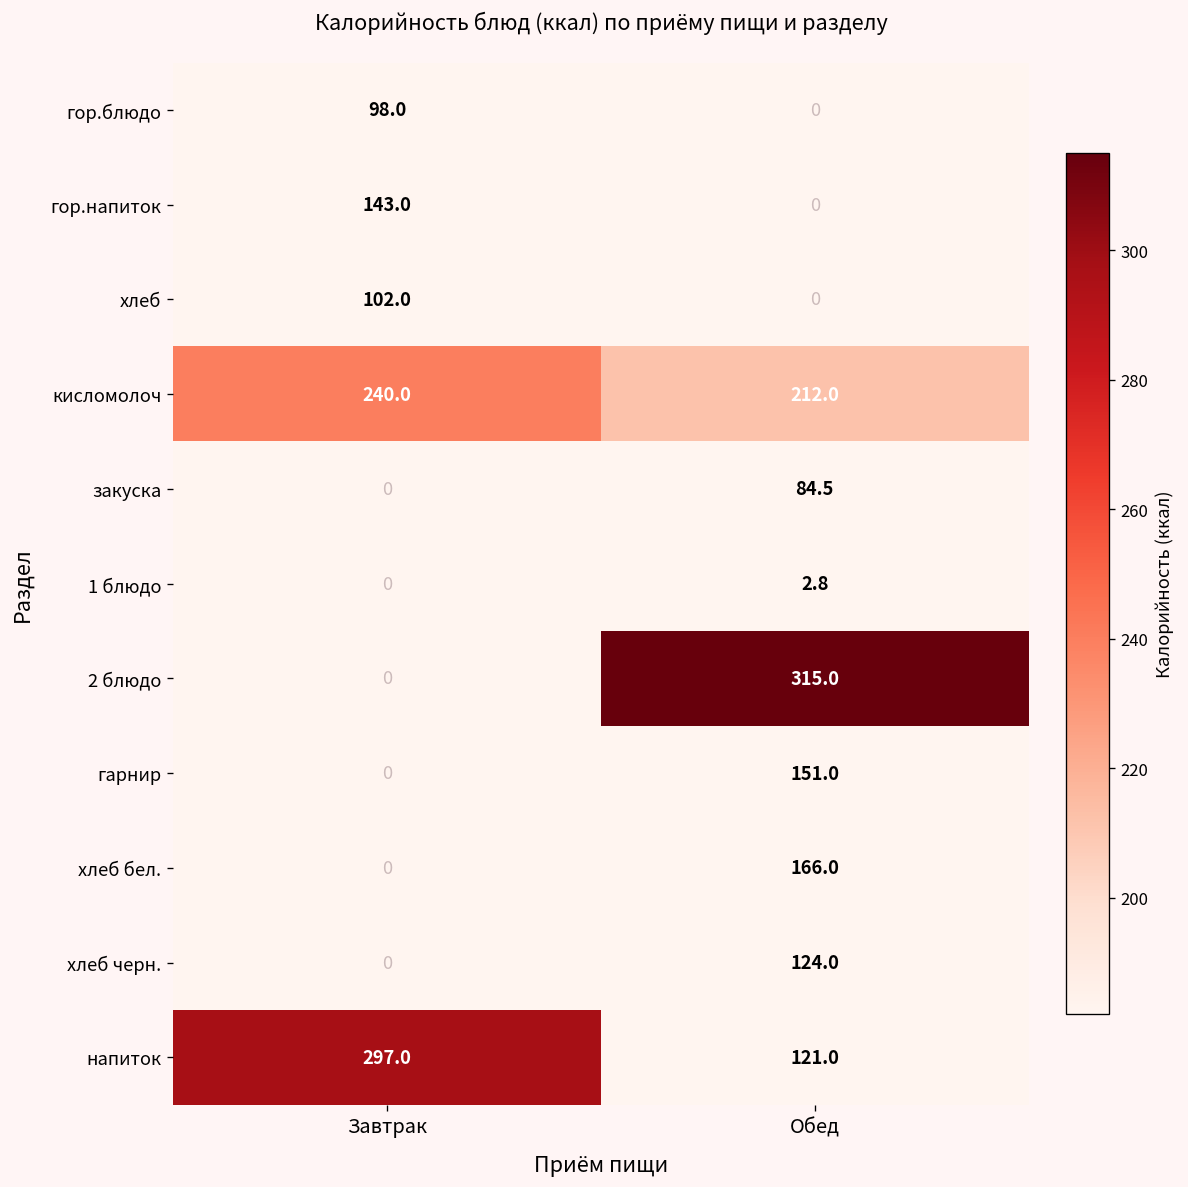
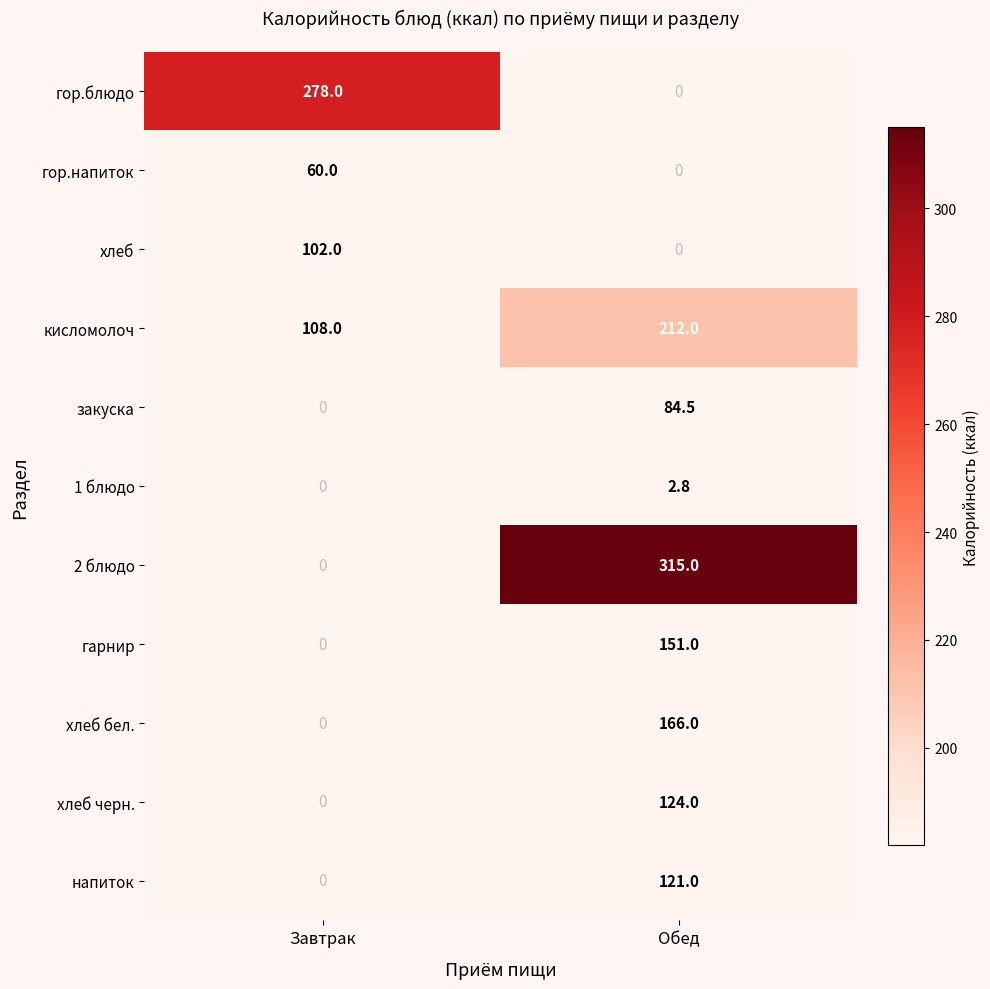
гор.блюдо, Завтрак: 98.0 -> 278.0
гор.напиток, Завтрак: 143.0 -> 60.0
кисломолоч, Завтрак: 240.0 -> 108.0
напиток, Завтрак: 297.0 -> 0
